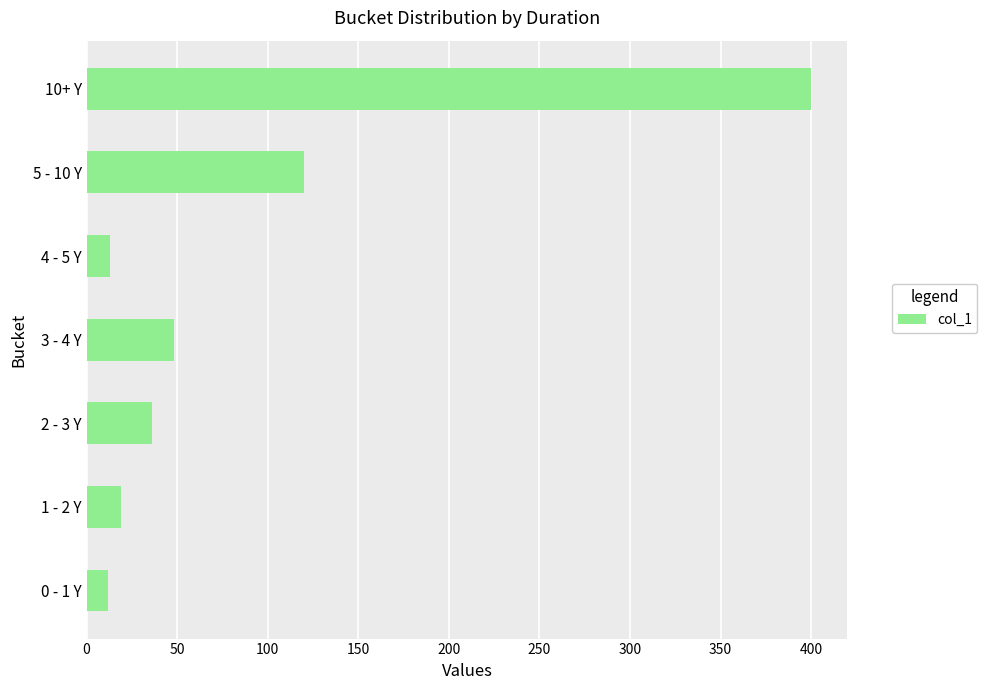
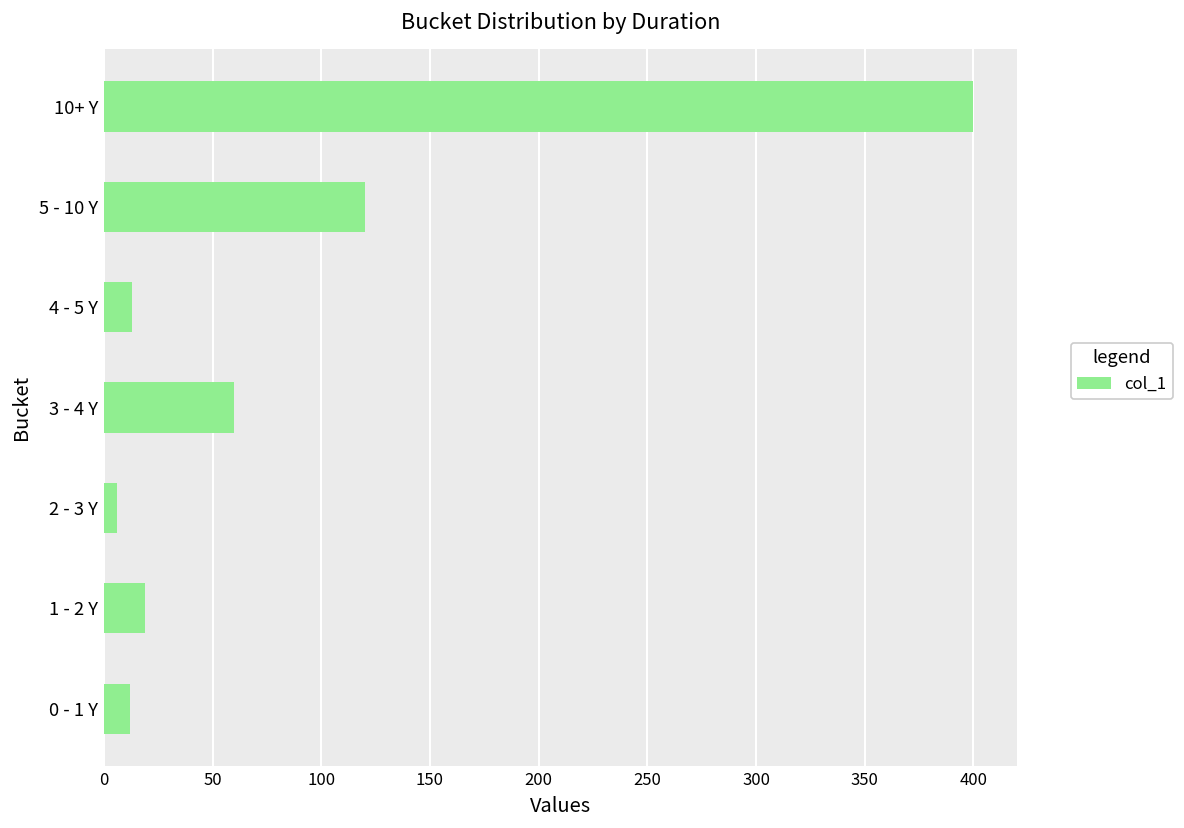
3 - 4 Y: 48 -> 60
2 - 3 Y: 36 -> 6
